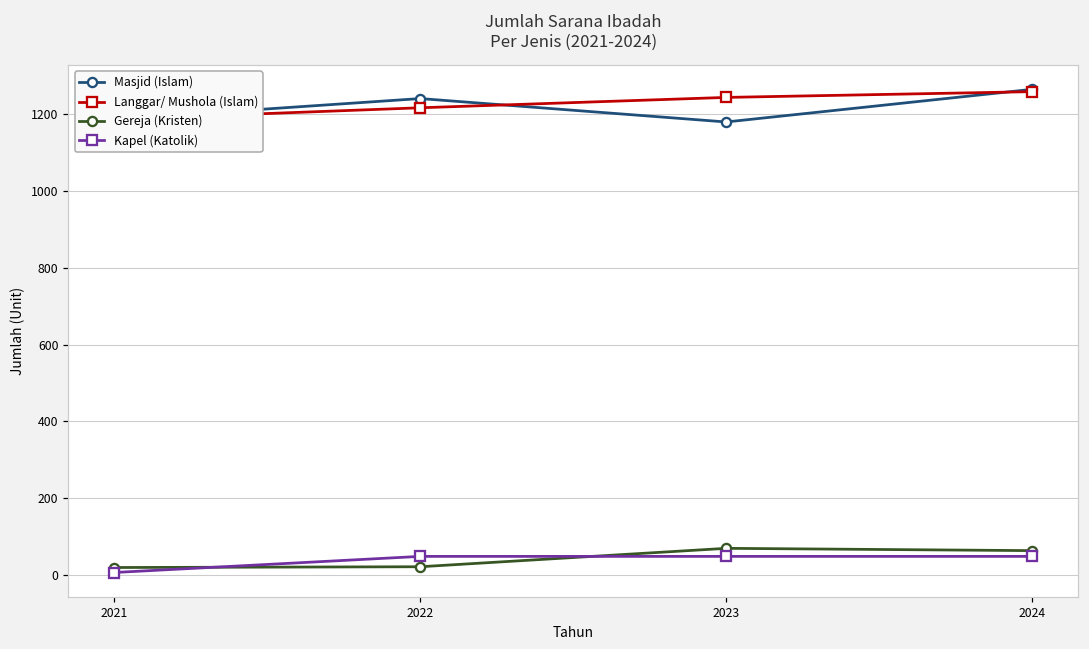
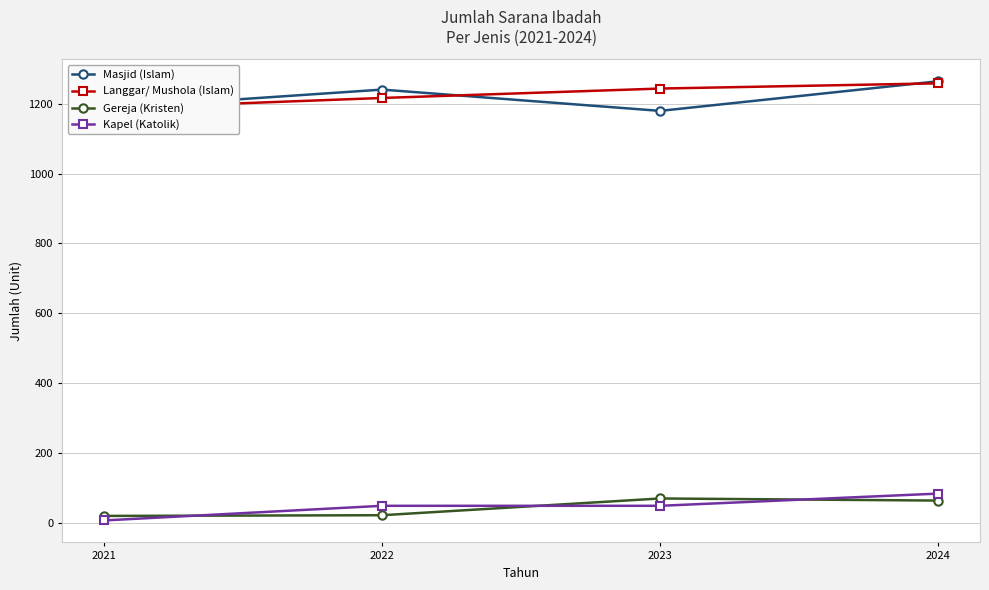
Kapel (Katolik), 2024: 50 -> 80
